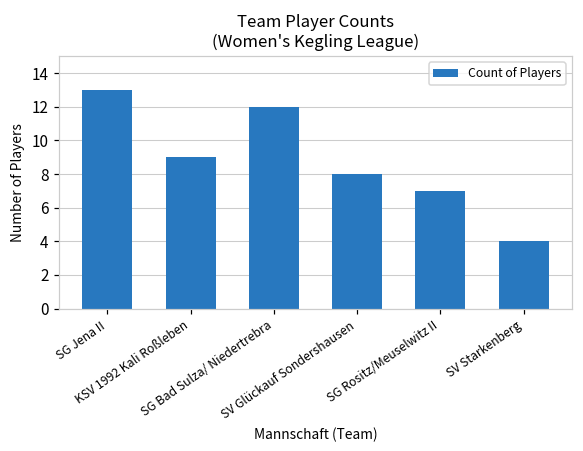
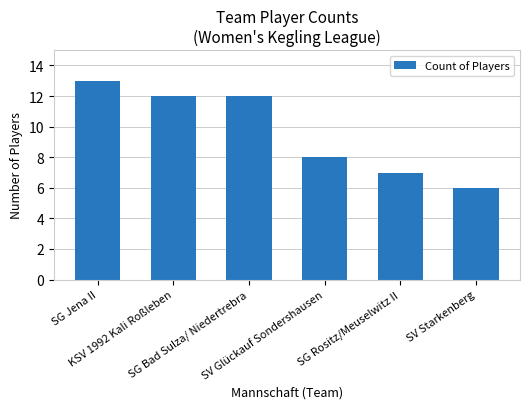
KSV 1992 Kali Roßleben: 9 -> 12
SV Starkenberg: 4 -> 6
